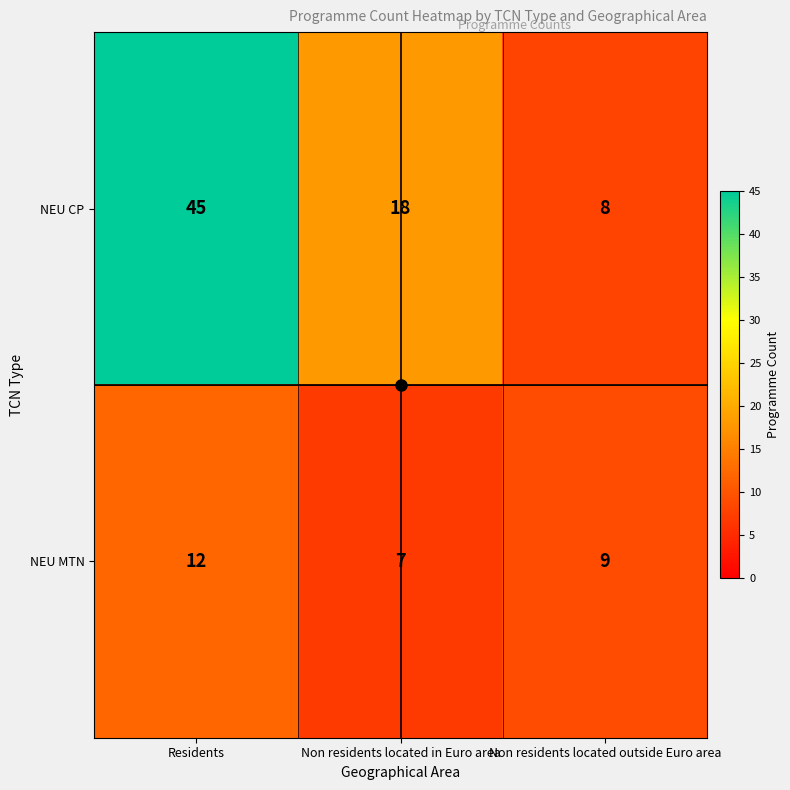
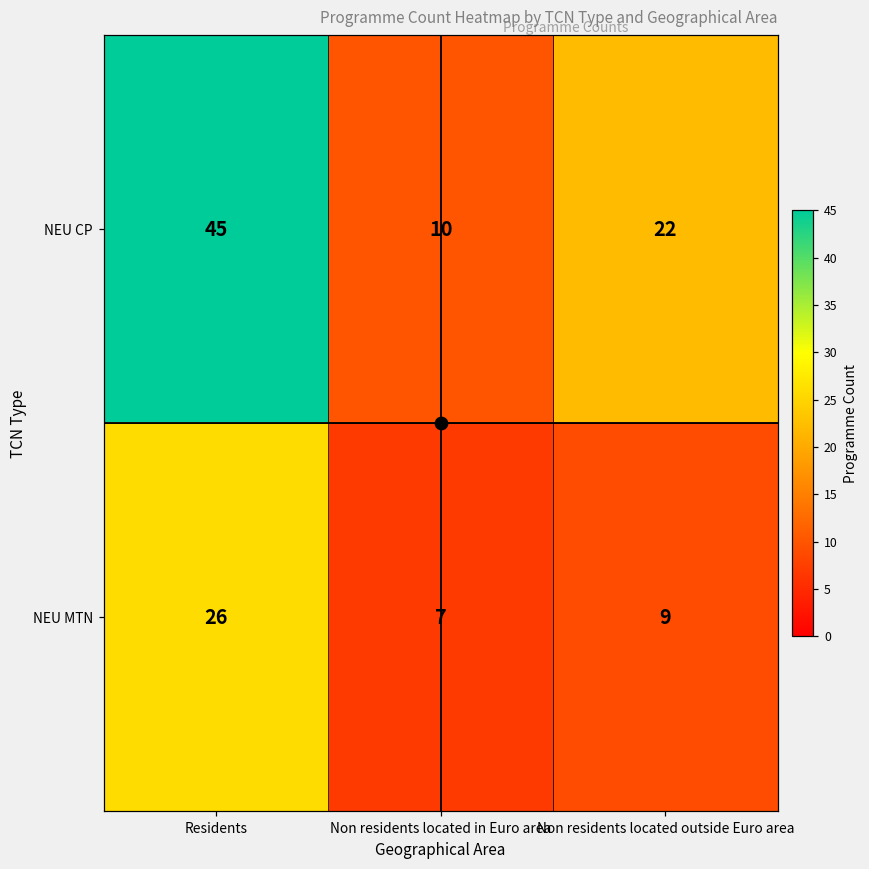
NEU CP, Non residents located in Euro area: 18 -> 10
NEU CP, Non residents located outside Euro area: 8 -> 22
NEU MTN, Residents: 12 -> 26
